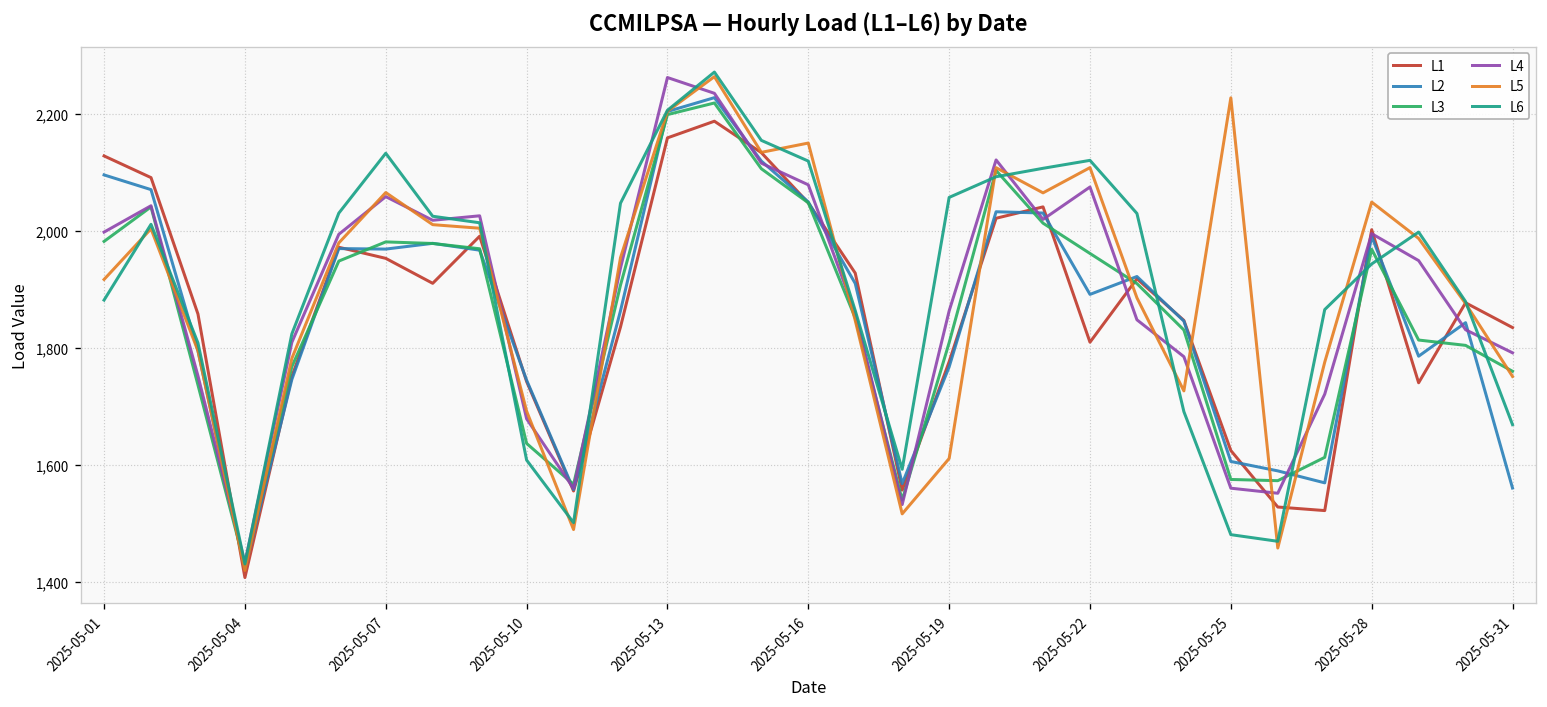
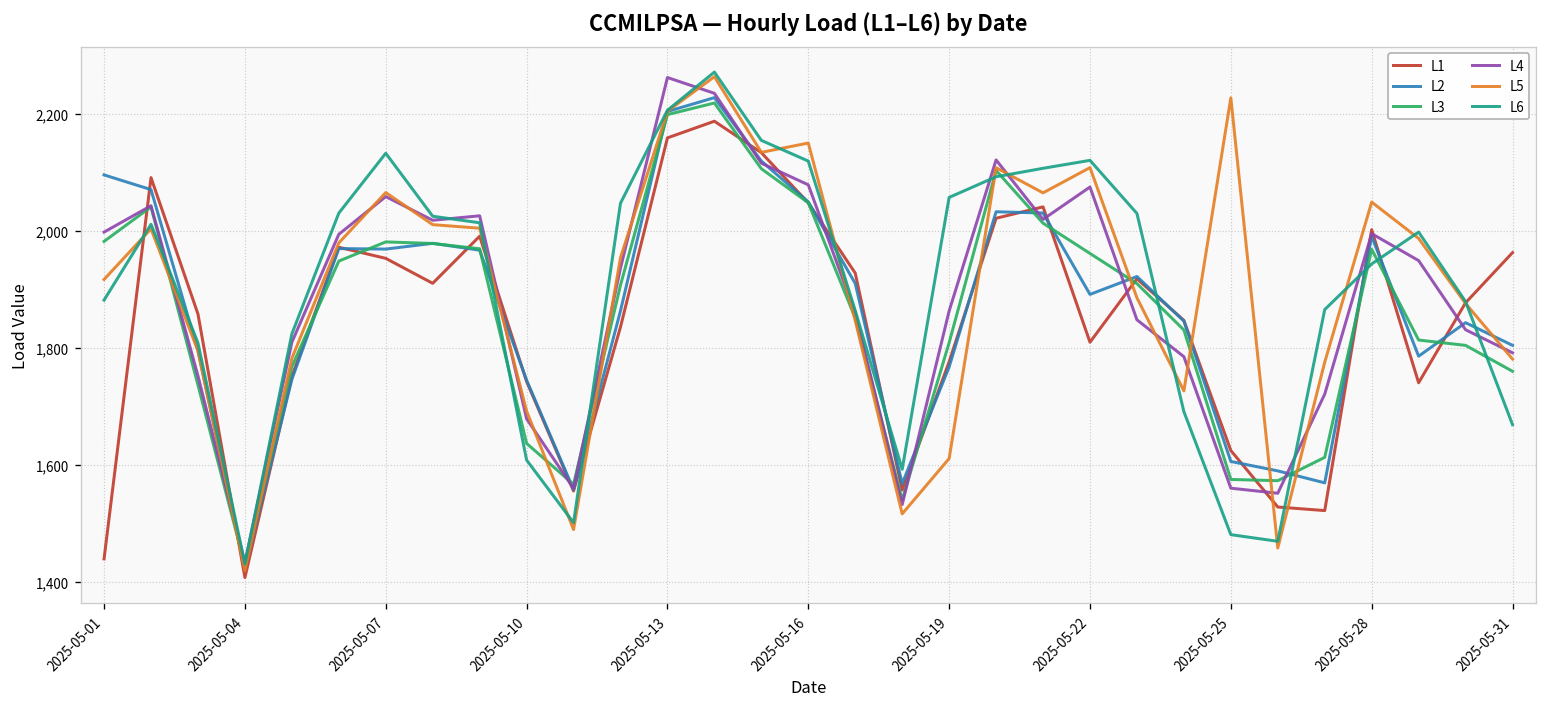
L1, 2025-05-01: 2,130 -> 1,440
L1, 2025-05-31: 1,830 -> 1,960
L2, 2025-05-31: 1,560 -> 1,800
L5, 2025-05-31: 1,750 -> 1,780
